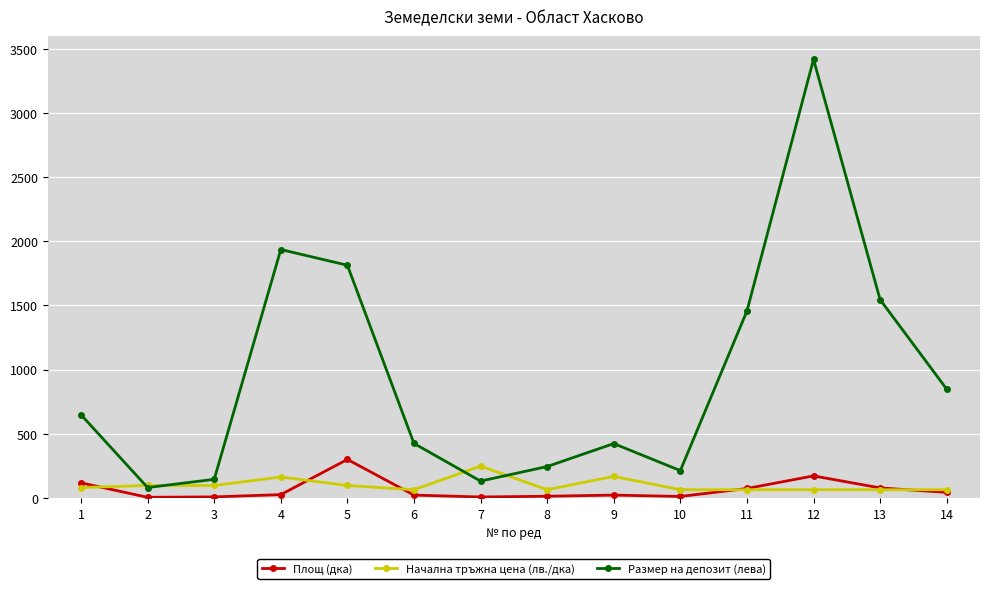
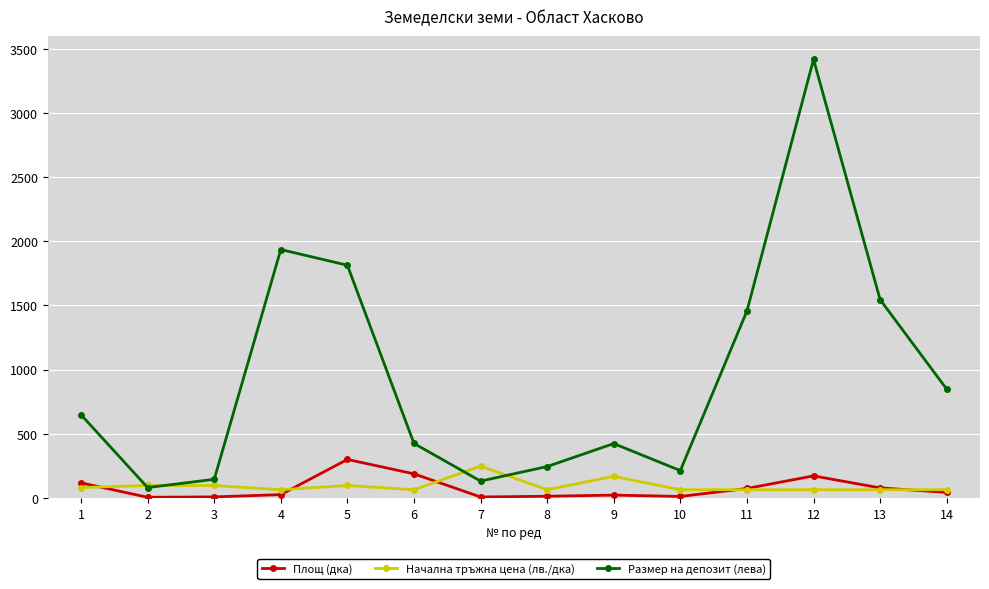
Начална тръжна цена (лв./дка), 4: 160 -> 60
Площ (дка), 6: 20 -> 190
